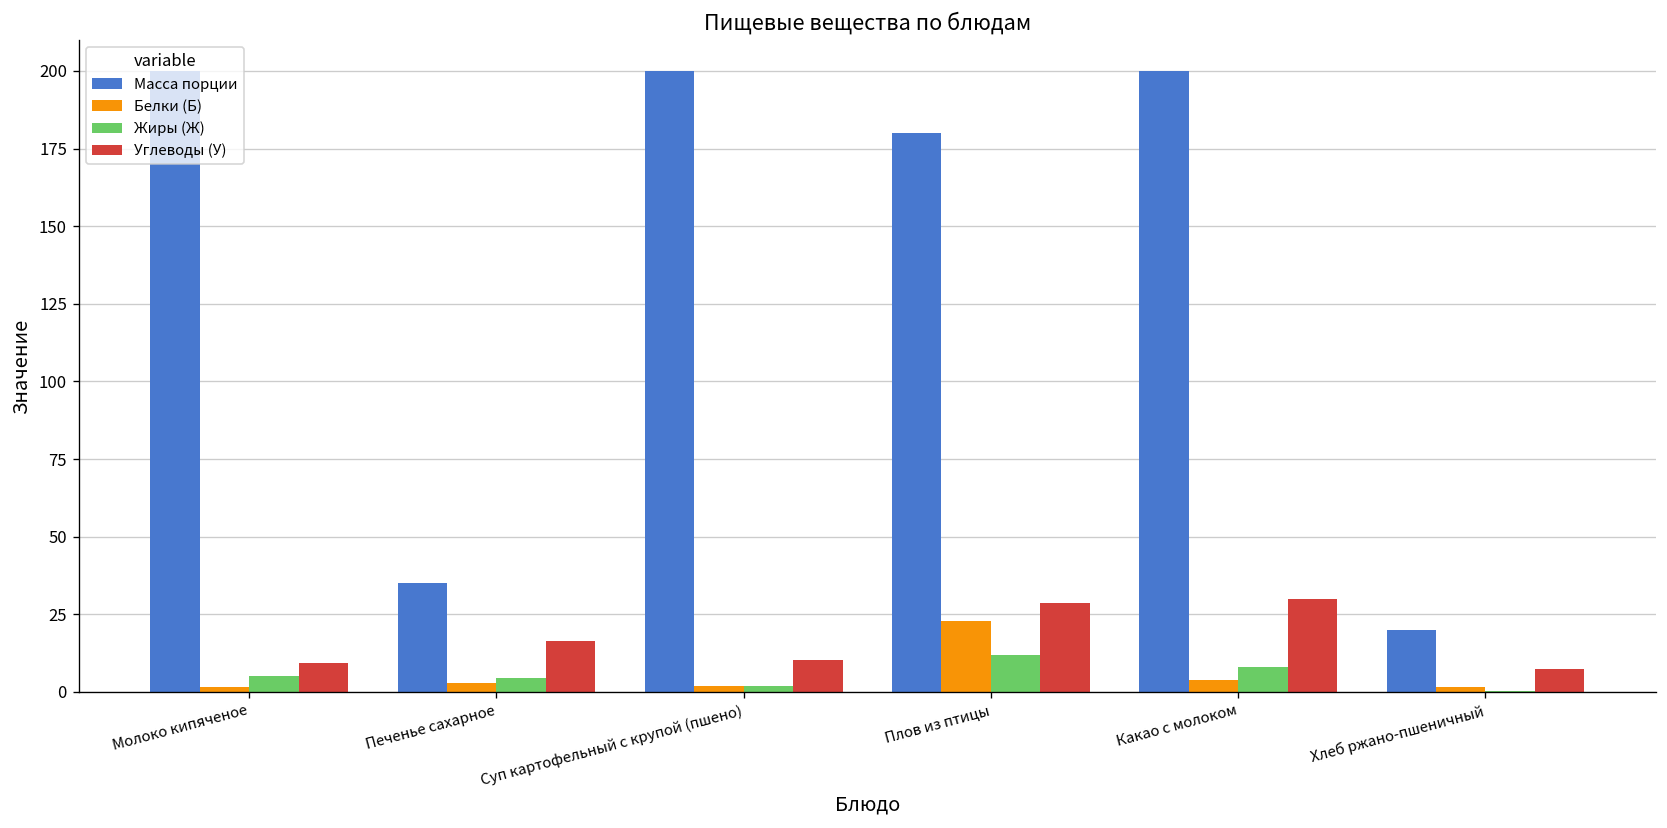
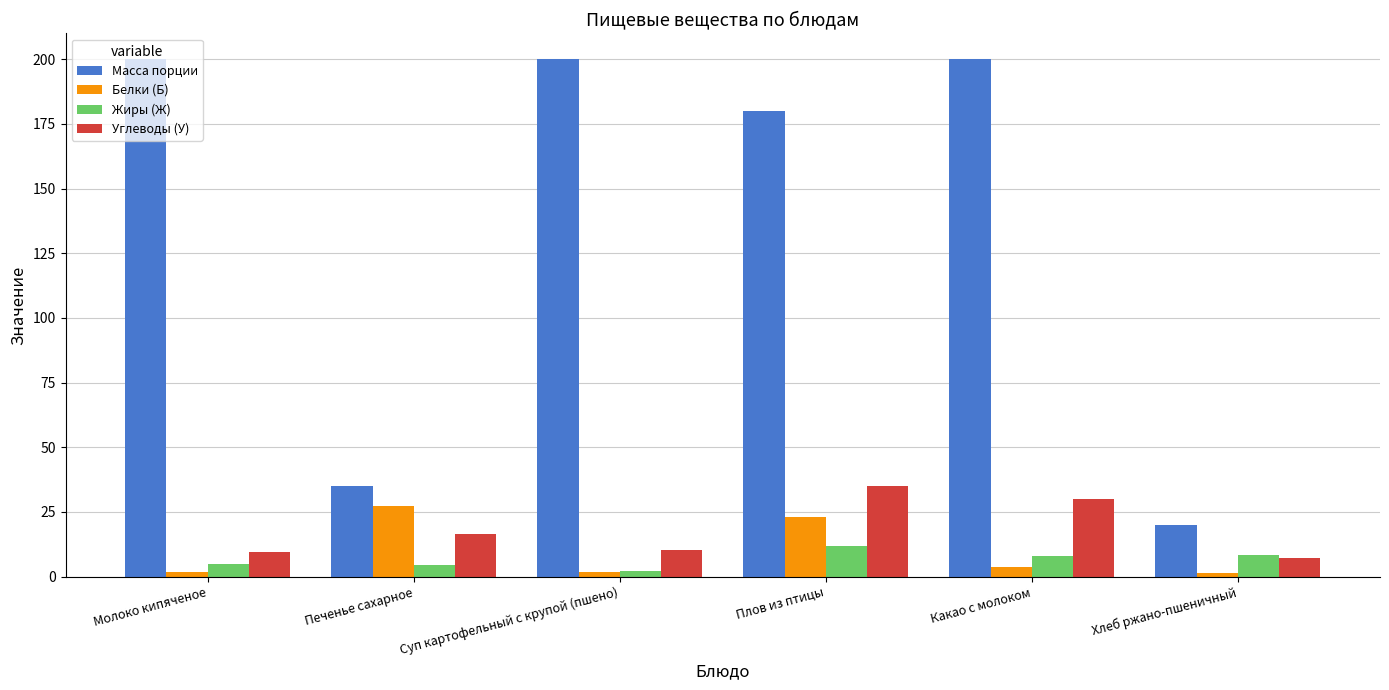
Белки (Б), Печенье сахарное: 3 -> 27
Углеводы (У), Плов из птицы: 29 -> 35
Жиры (Ж), Хлеб ржано-пшеничный: 0 -> 9
